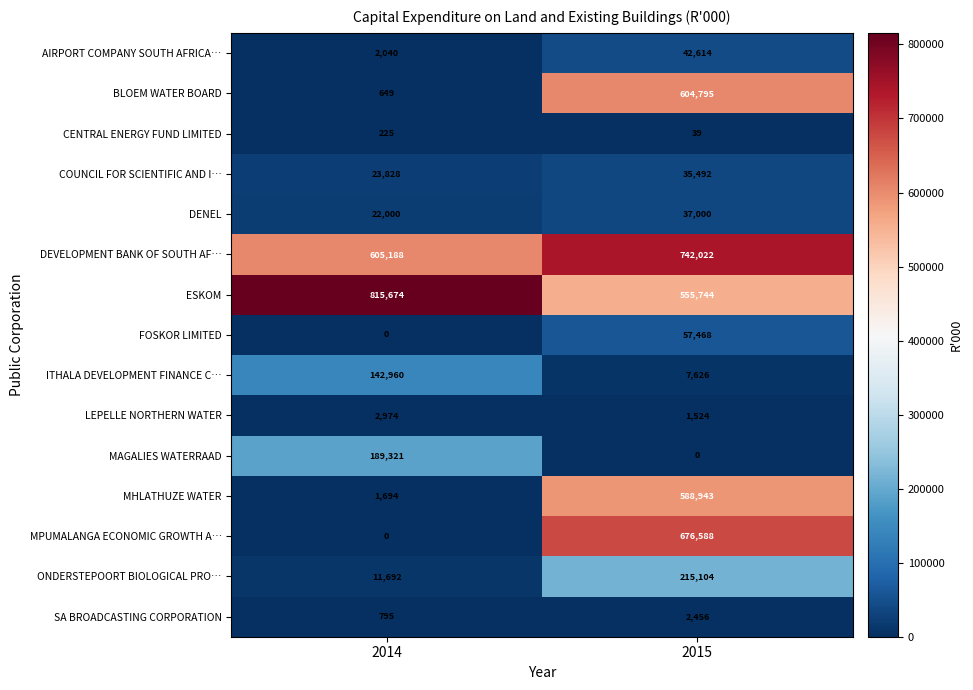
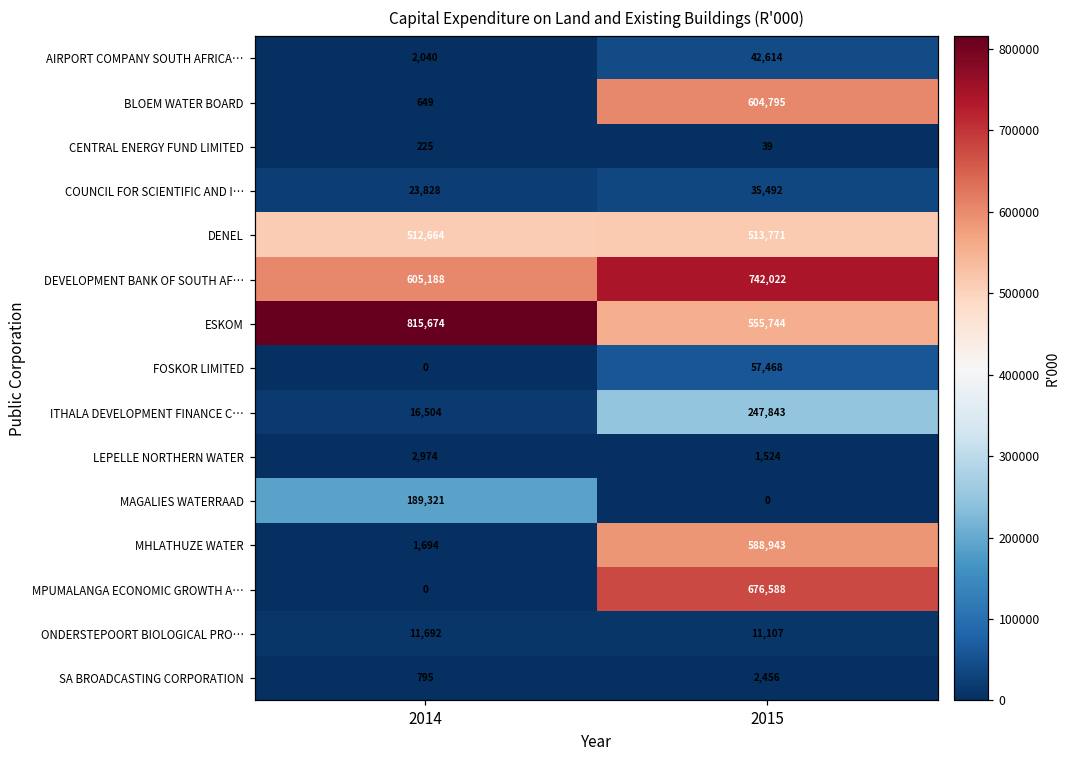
DENEL, 2014: 22,000 -> 512,664
DENEL, 2015: 37,000 -> 513,771
ITHALA DEVELOPMENT FINANCE C…, 2014: 142,960 -> 16,504
ITHALA DEVELOPMENT FINANCE C…, 2015: 7,626 -> 247,843
ONDERSTEPOORT BIOLOGICAL PRO…, 2015: 215,104 -> 11,107
